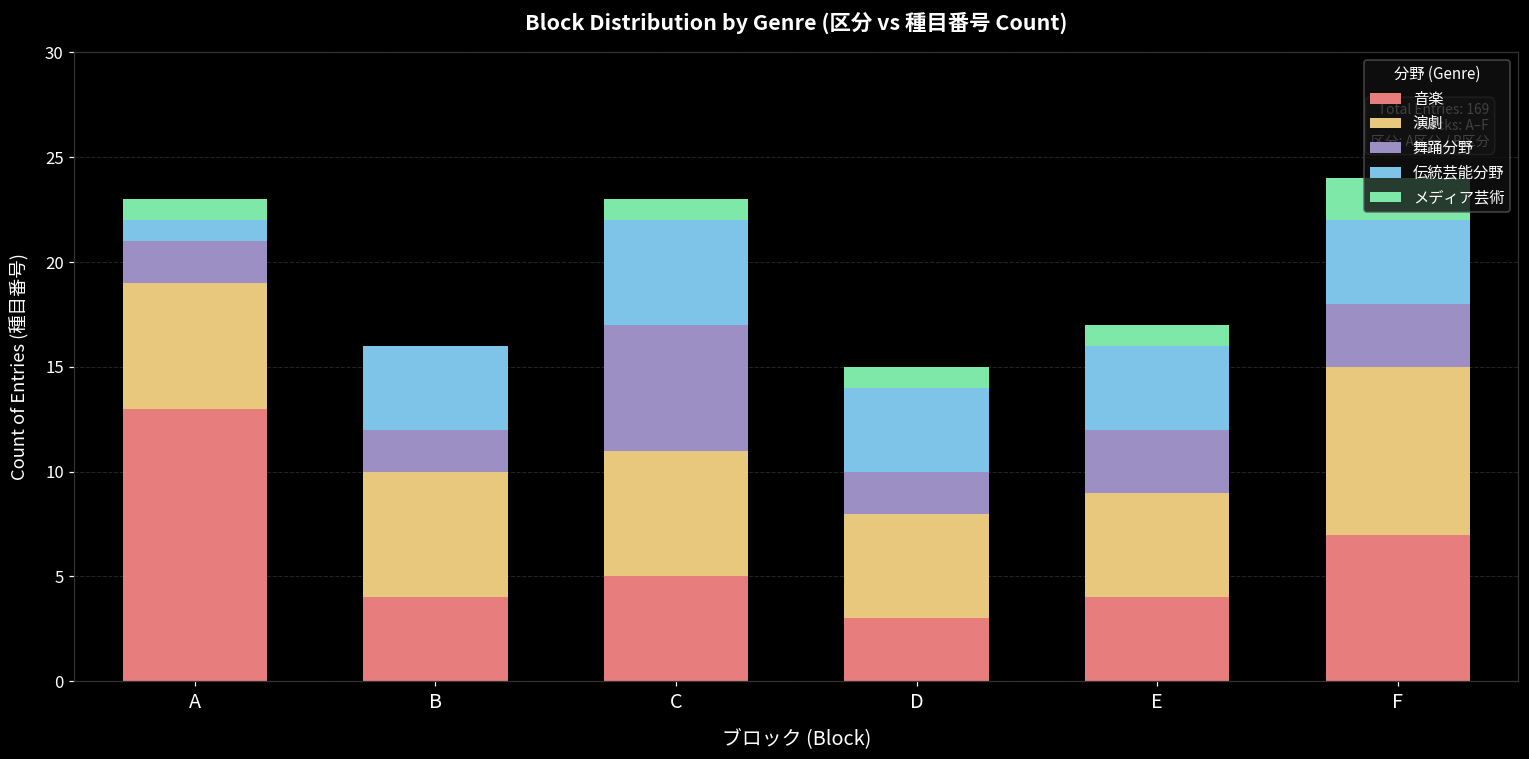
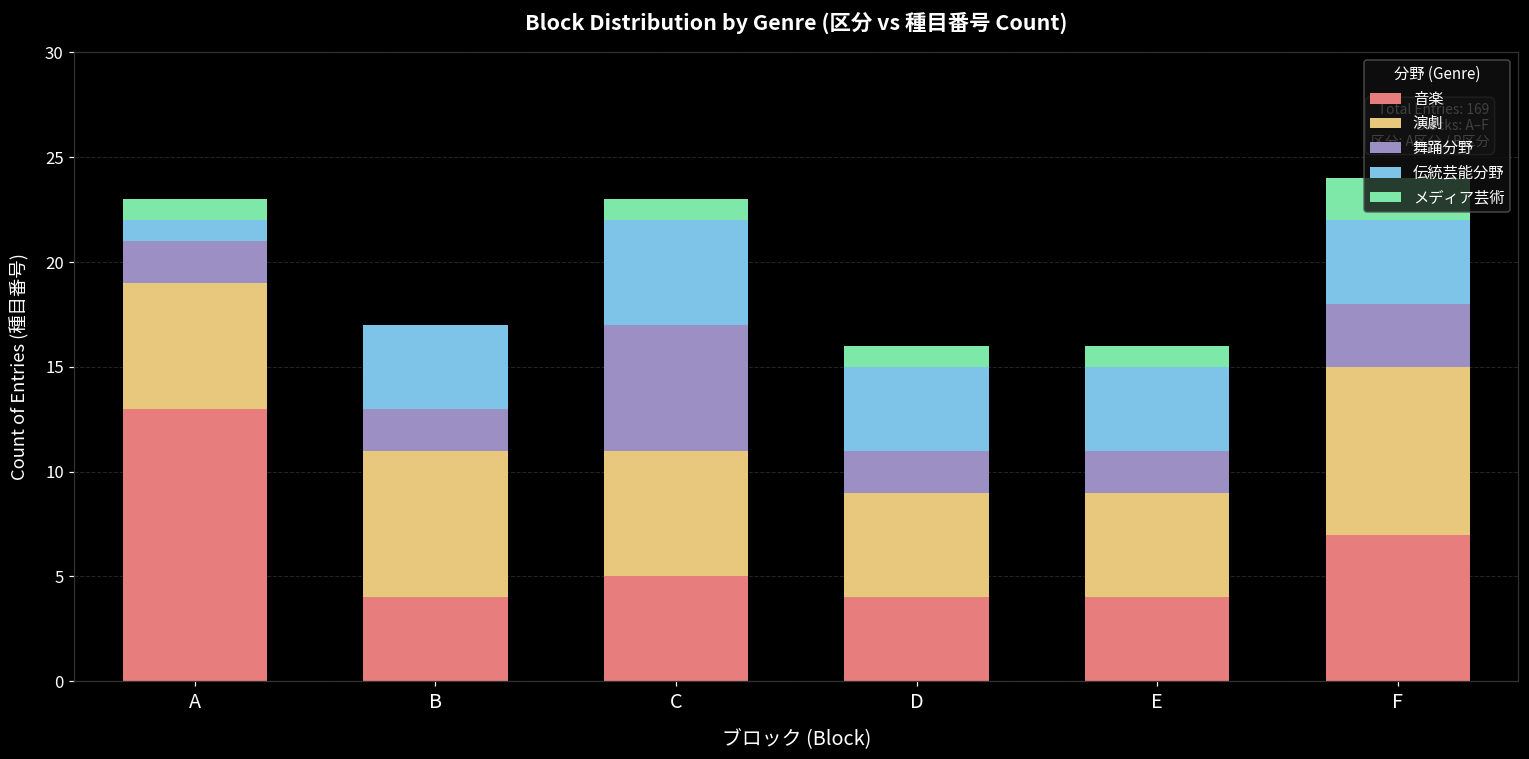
演劇, B: 6 -> 7
音楽, D: 3 -> 4
舞踊分野, E: 3 -> 2
